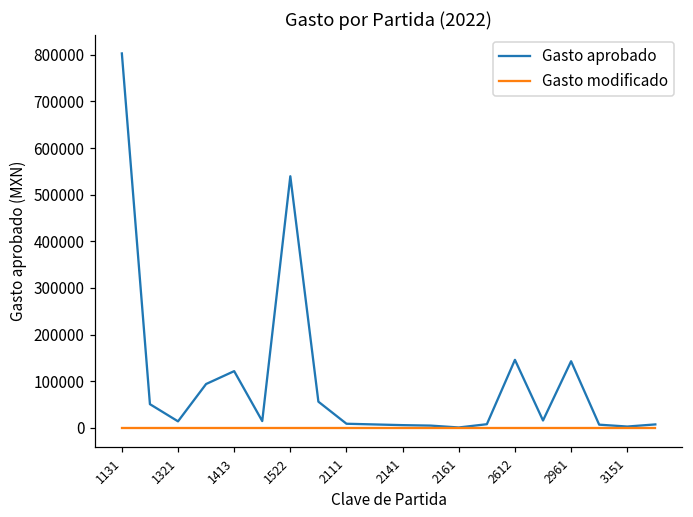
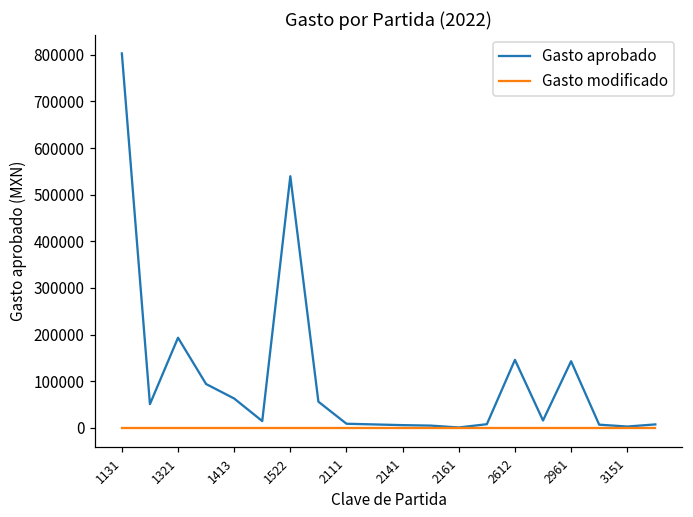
Gasto aprobado, 1321: 10000 -> 190000
Gasto aprobado, 1413: 120000 -> 60000
